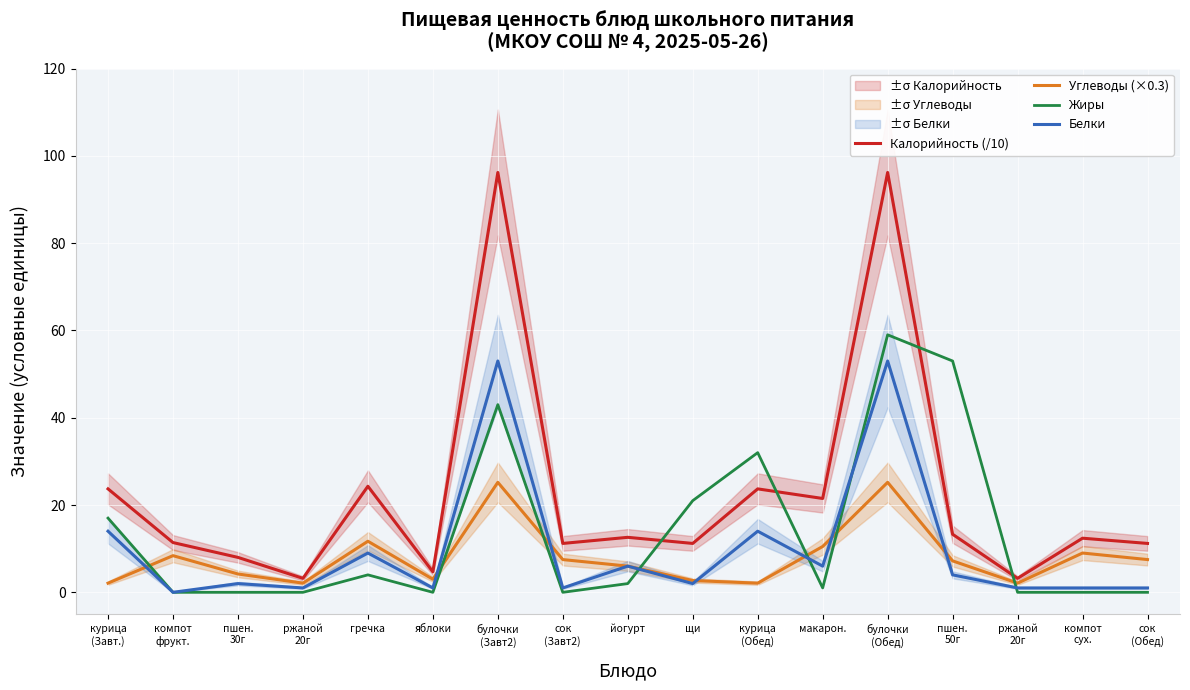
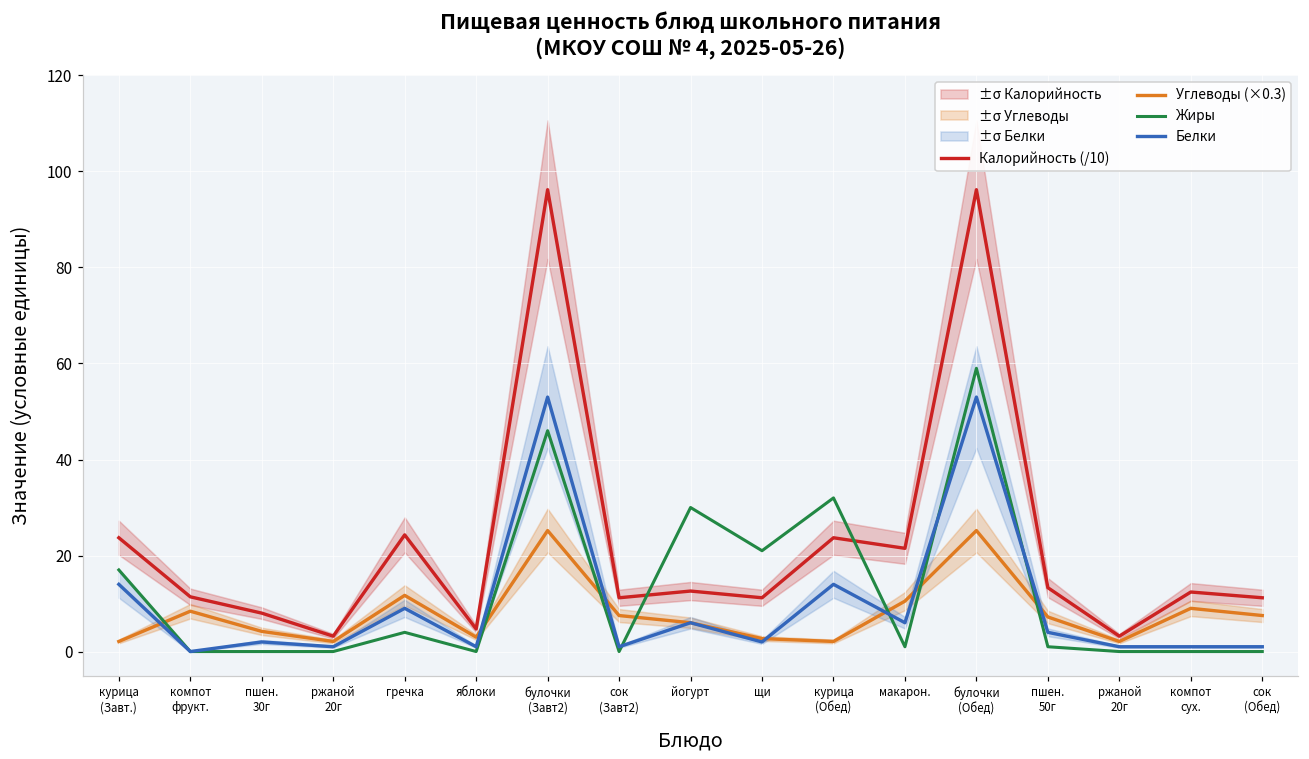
Жиры, булочки (Завт2): 43 -> 46
Жиры, йогурт: 2 -> 30
Жиры, пшен. 50г: 53 -> 1
